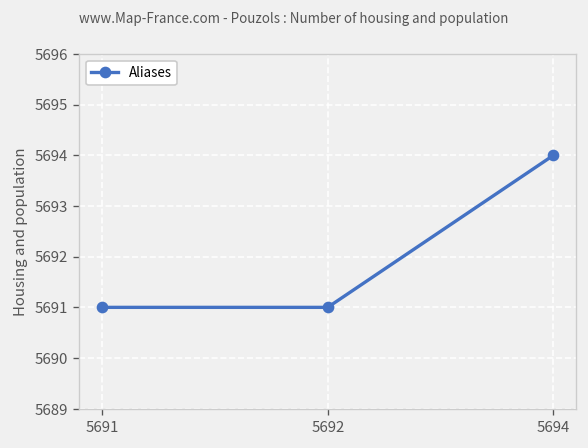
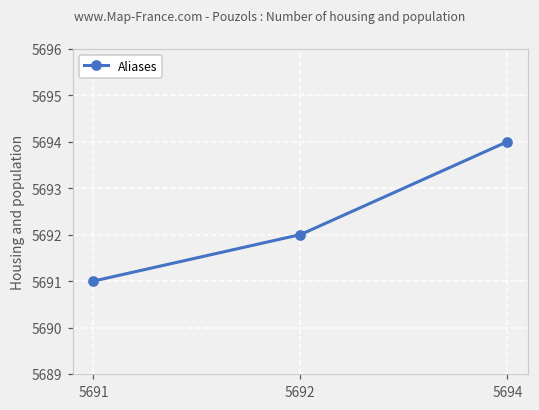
5692: 5691 -> 5692
